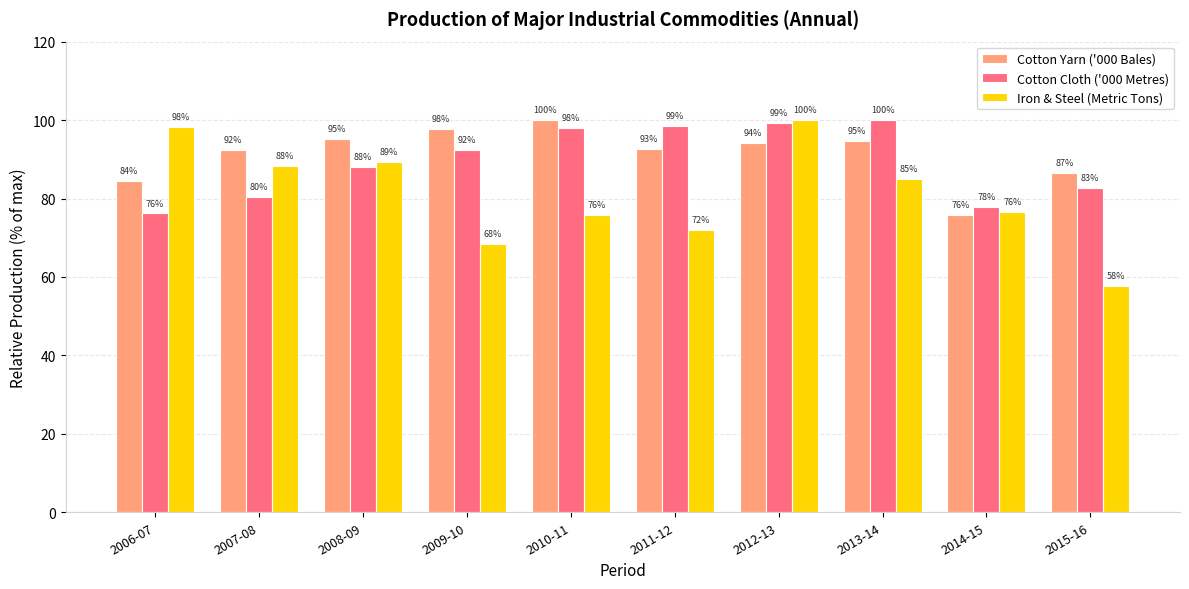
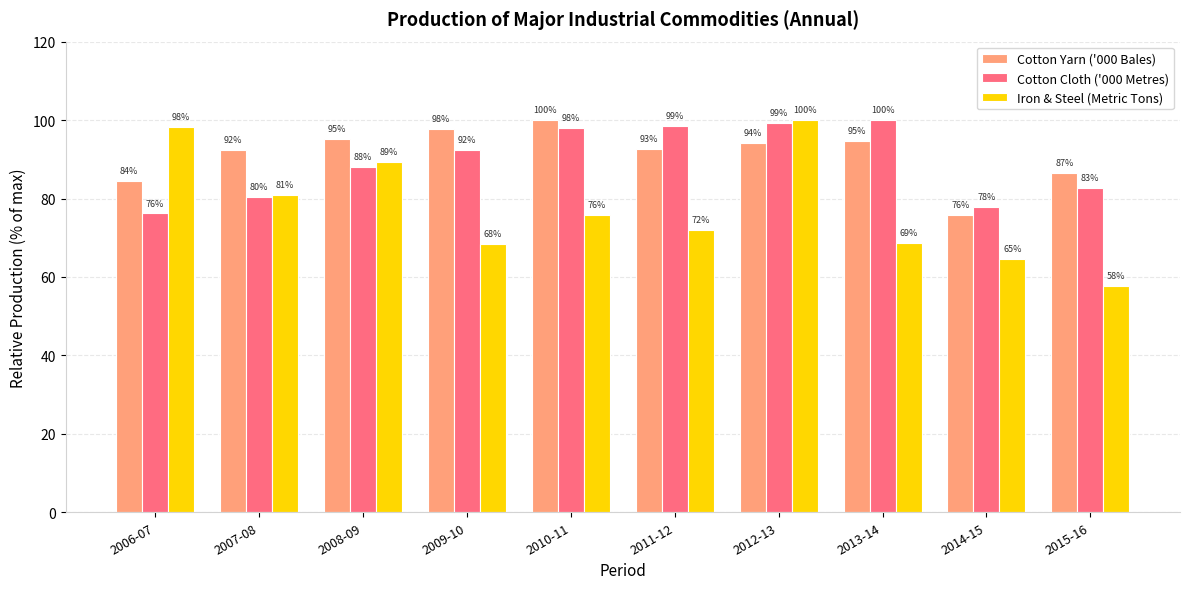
Iron & Steel (Metric Tons), 2007-08: 88% -> 81%
Iron & Steel (Metric Tons), 2013-14: 85% -> 69%
Iron & Steel (Metric Tons), 2014-15: 76% -> 65%
